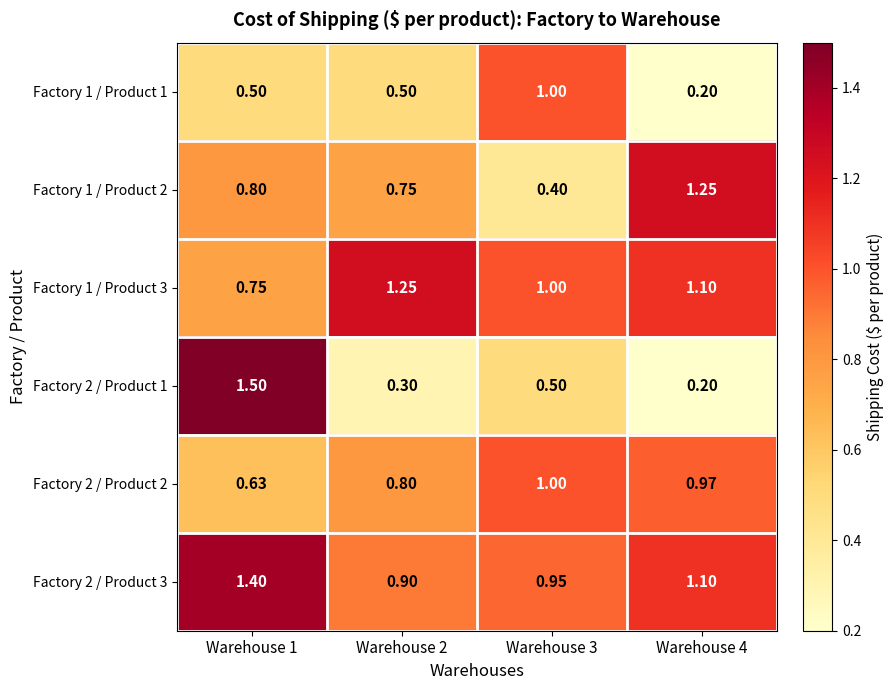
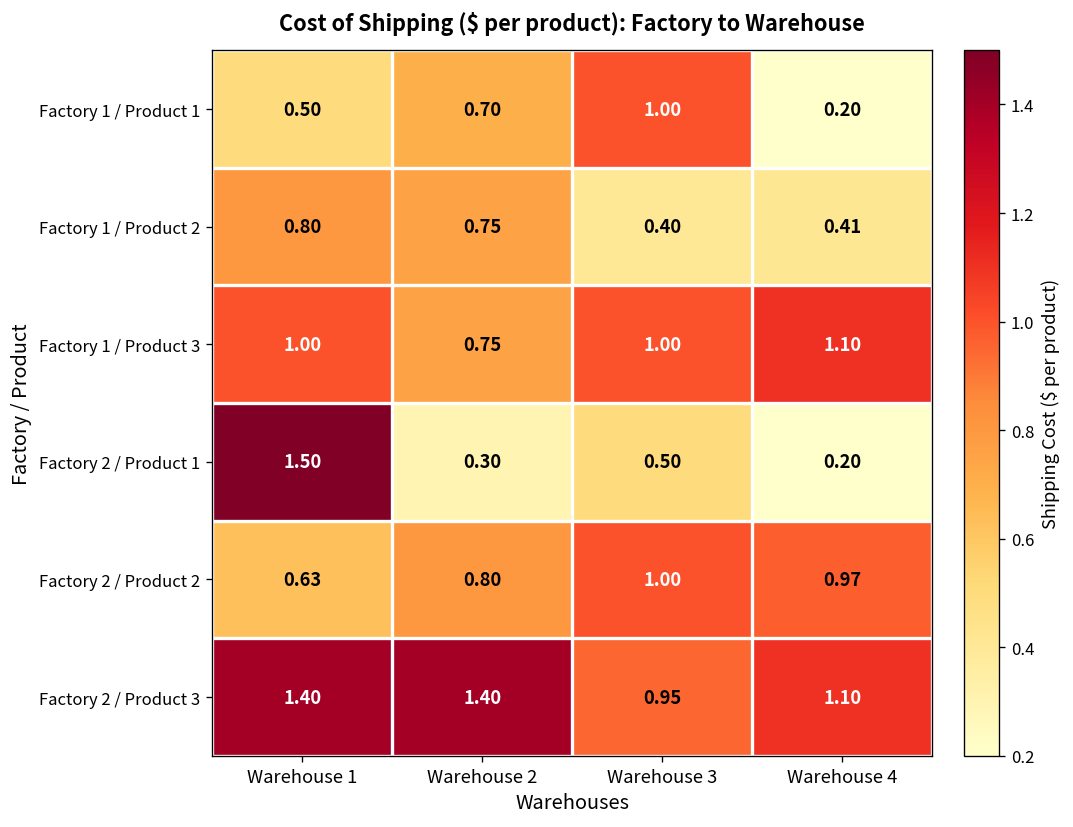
Factory 1 / Product 1, Warehouse 2: 0.50 -> 0.70
Factory 1 / Product 2, Warehouse 4: 1.25 -> 0.41
Factory 1 / Product 3, Warehouse 1: 0.75 -> 1.00
Factory 1 / Product 3, Warehouse 2: 1.25 -> 0.75
Factory 2 / Product 3, Warehouse 2: 0.90 -> 1.40
